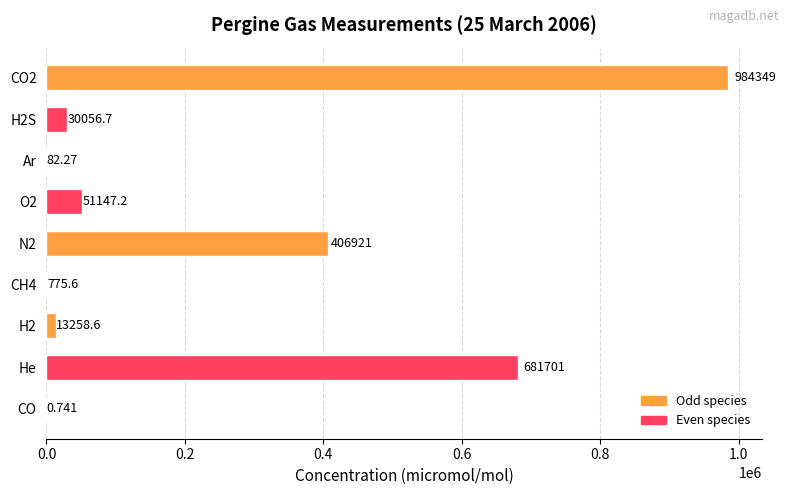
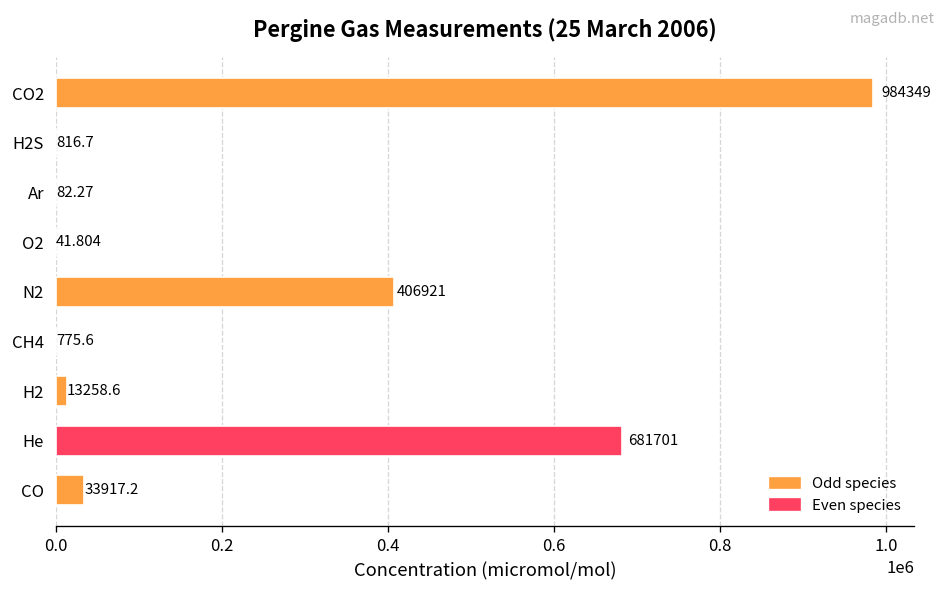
H2S: 30056.7 -> 816.7
O2: 51147.2 -> 41.804
CO: 0.741 -> 33917.2
